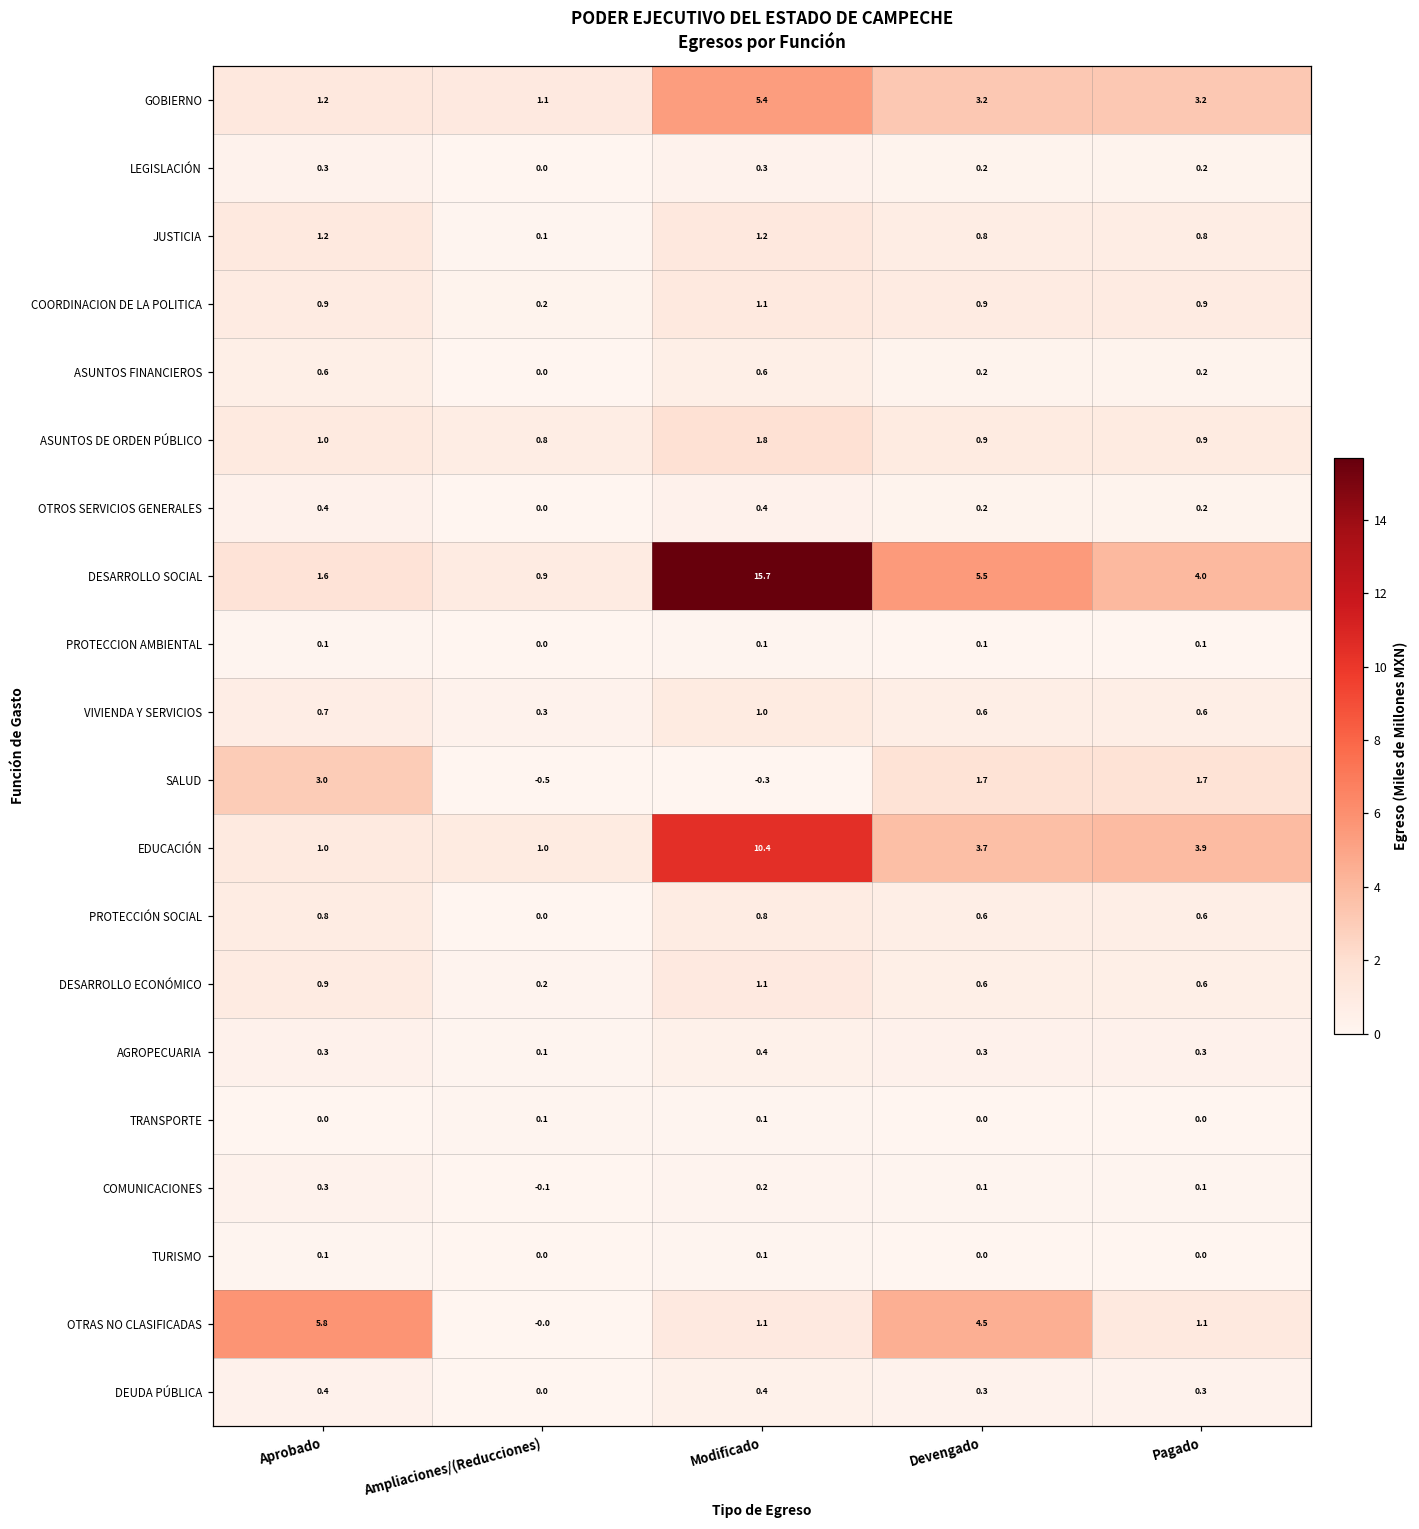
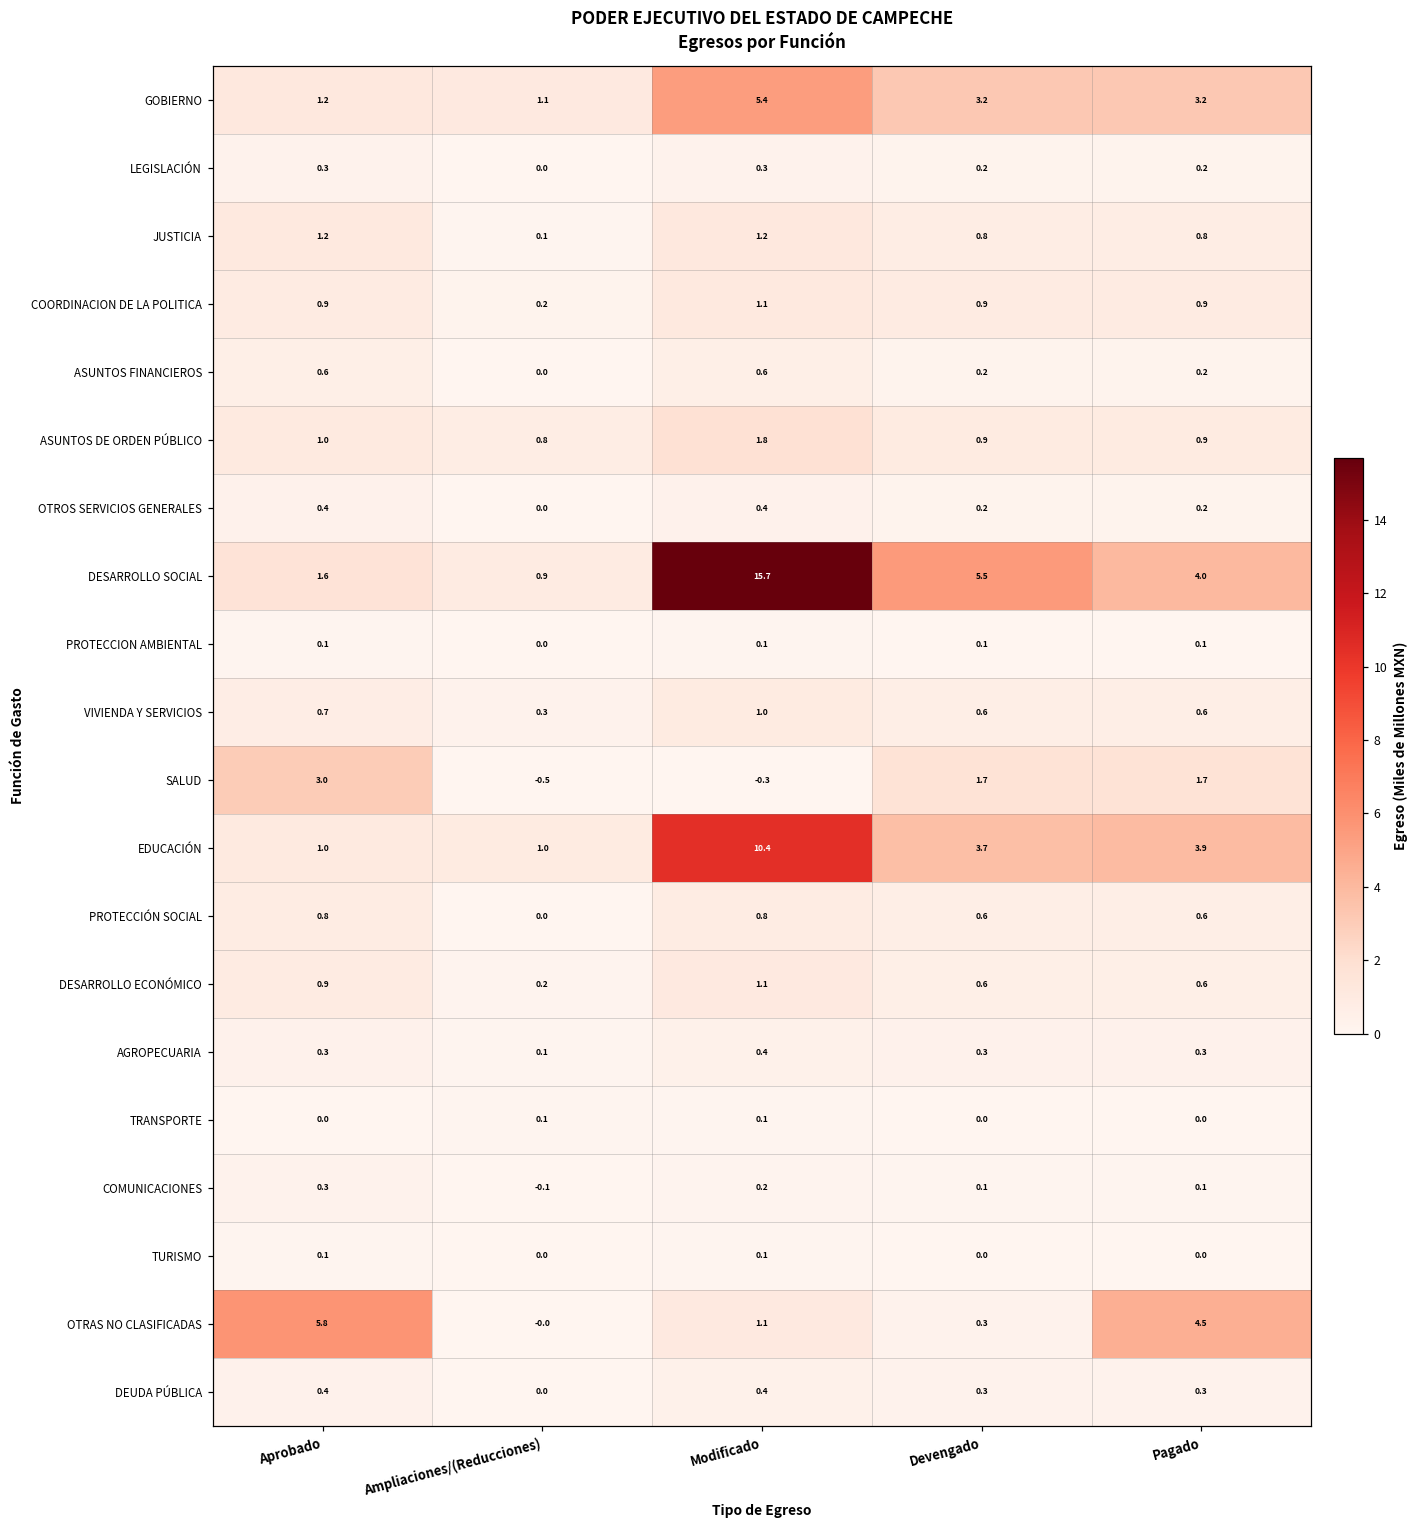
OTRAS NO CLASIFICADAS, Devengado: 4.5 -> 0.3
OTRAS NO CLASIFICADAS, Pagado: 1.1 -> 4.5
